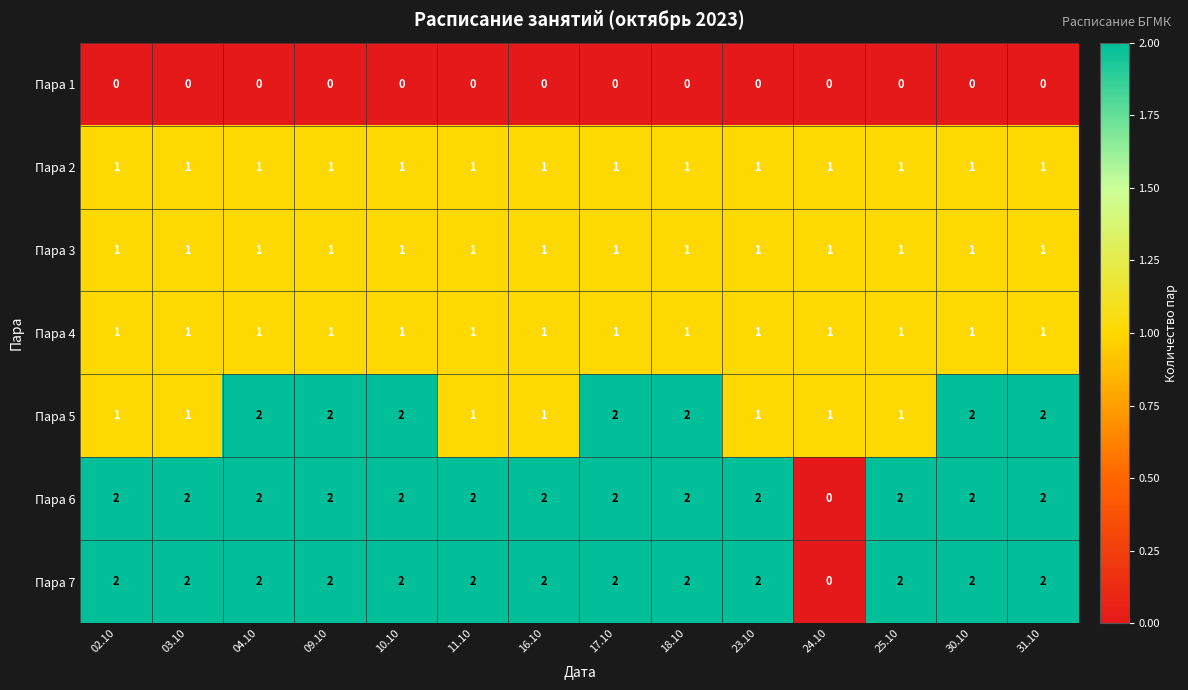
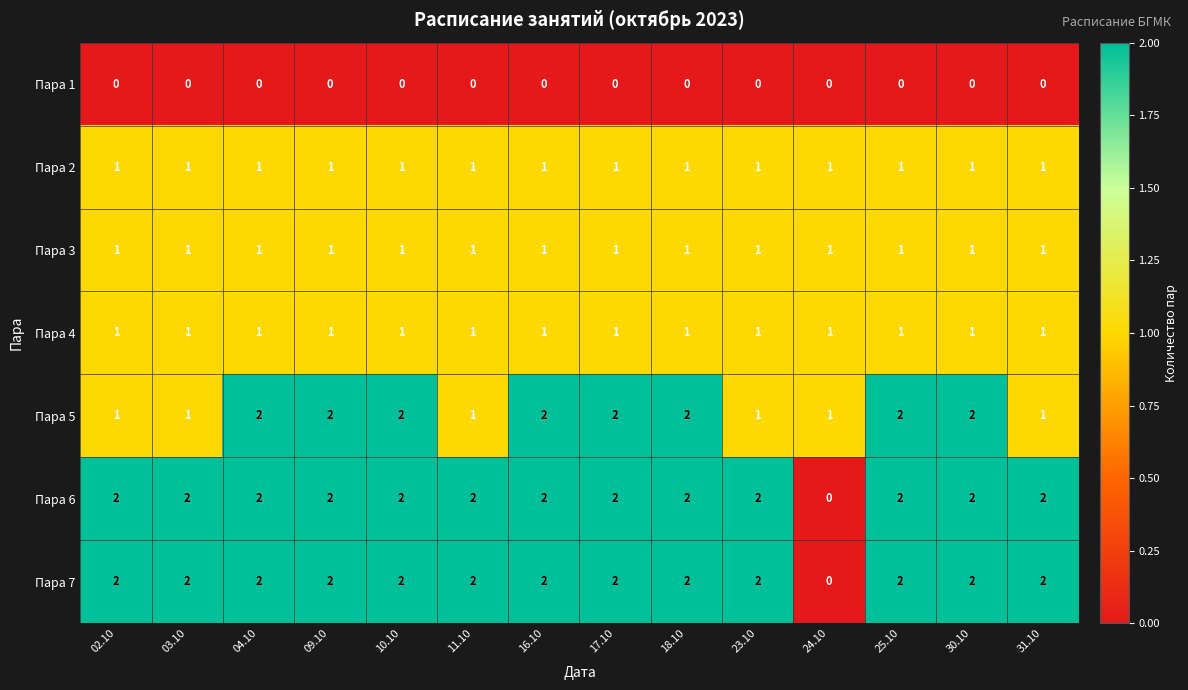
Пара 5, 16.10: 1 -> 2
Пара 5, 25.10: 1 -> 2
Пара 5, 31.10: 2 -> 1
